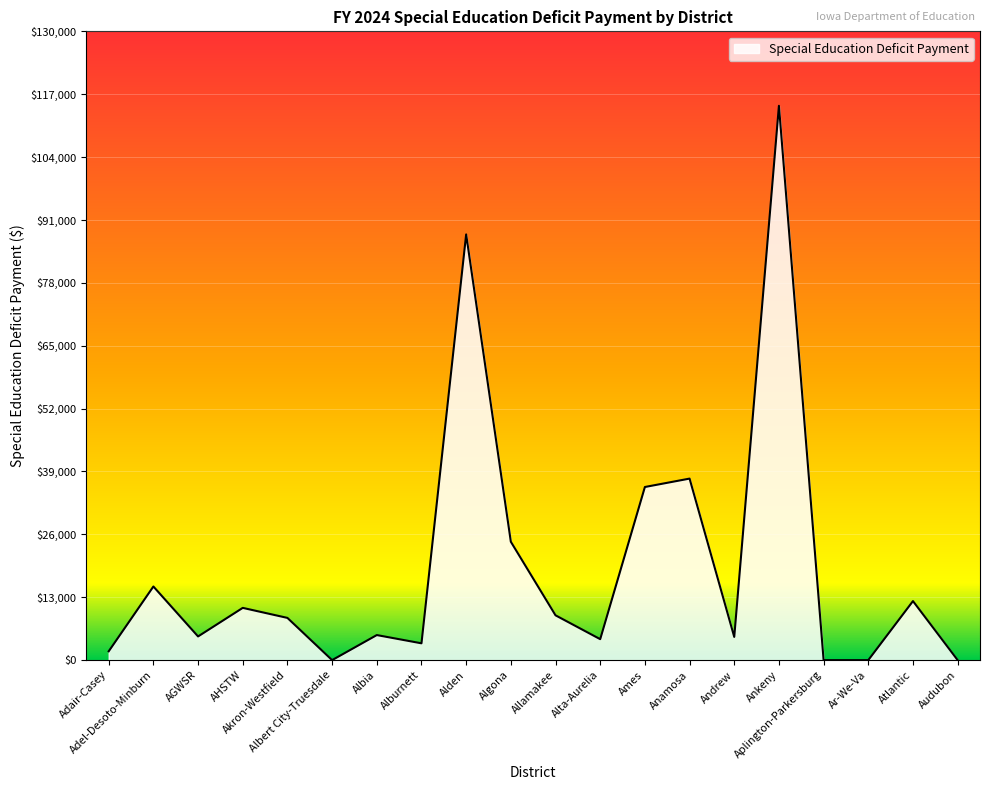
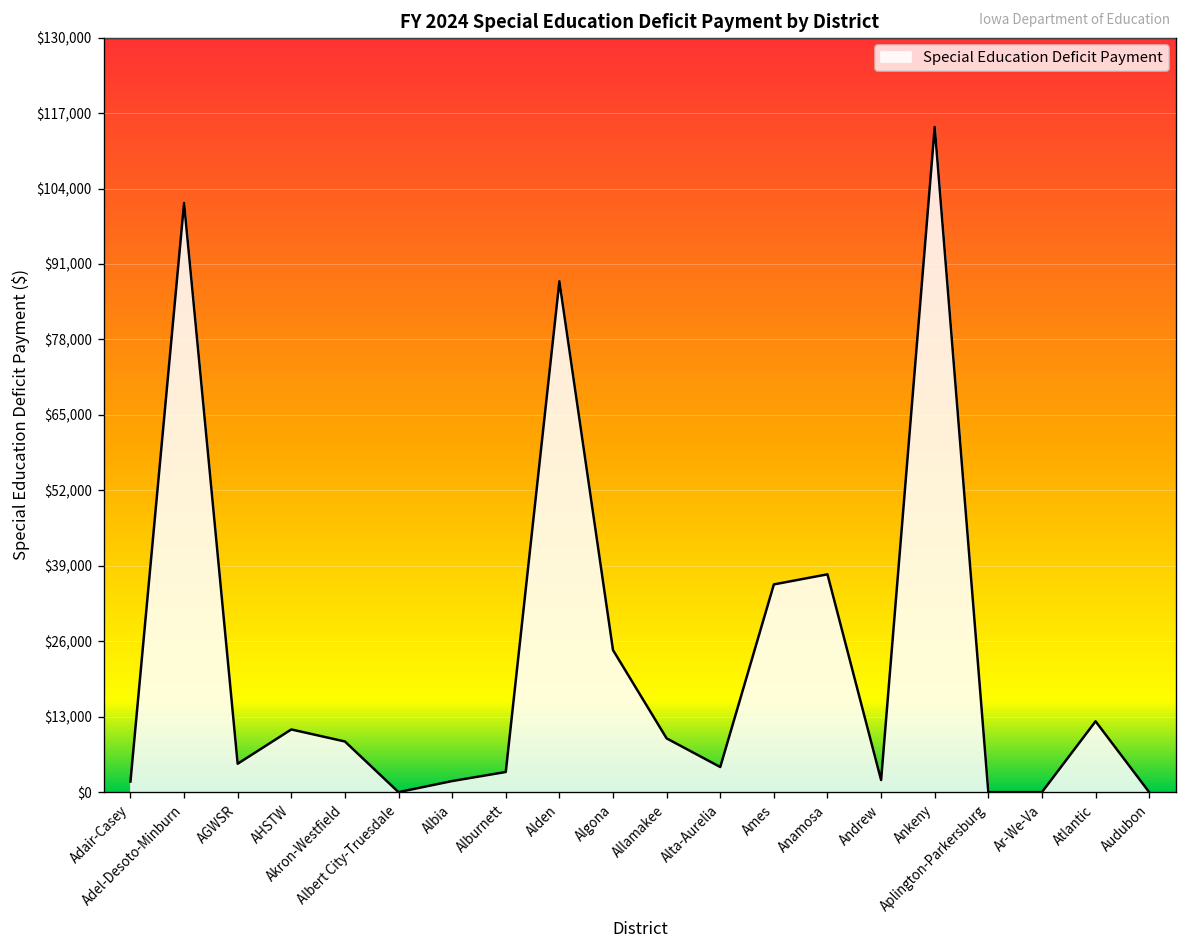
Adel-Desoto-Minburn: $15,000 -> $102,000
Albia: $5,000 -> $2,000
Andrew: $5,000 -> $2,000
